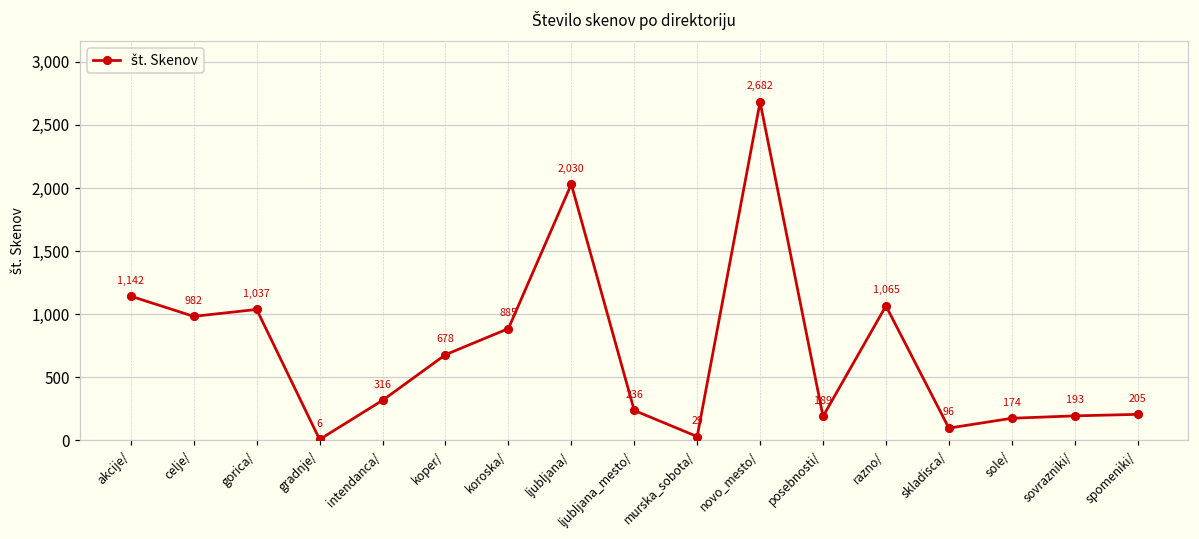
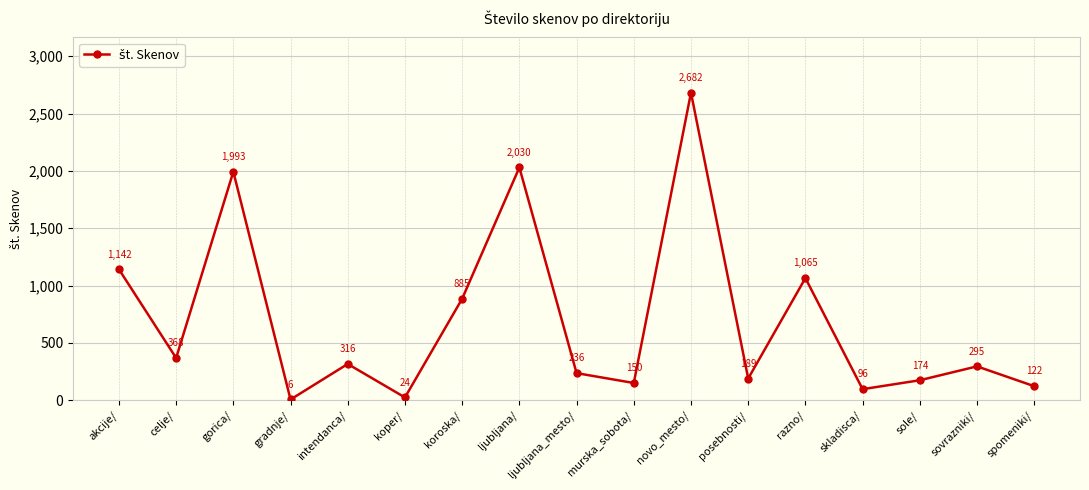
celje/: 982 -> 368
gorica/: 1,037 -> 1,993
koper/: 678 -> 24
murska_sobota/: 29 -> 150
sovrazniki/: 193 -> 295
spomeniki/: 205 -> 122
